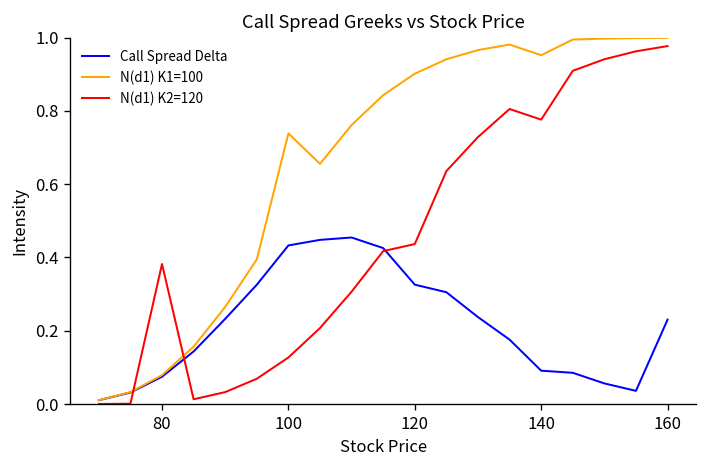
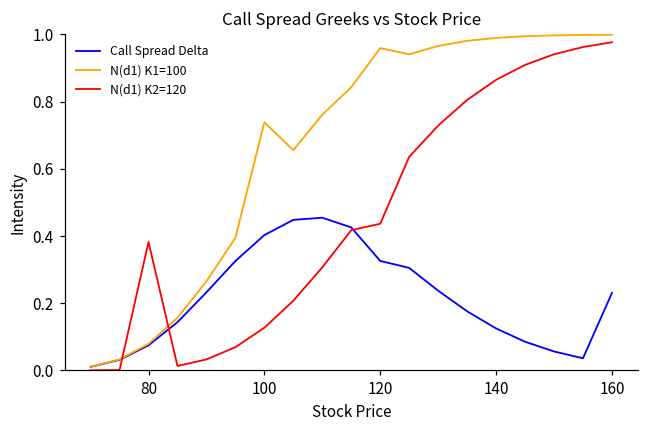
Call Spread Delta, 100: 0.43 -> 0.40
N(d1) K1=100, 120: 0.90 -> 0.96
Call Spread Delta, 140: 0.09 -> 0.12
N(d1) K1=100, 140: 0.95 -> 0.99
N(d1) K2=120, 140: 0.78 -> 0.86
